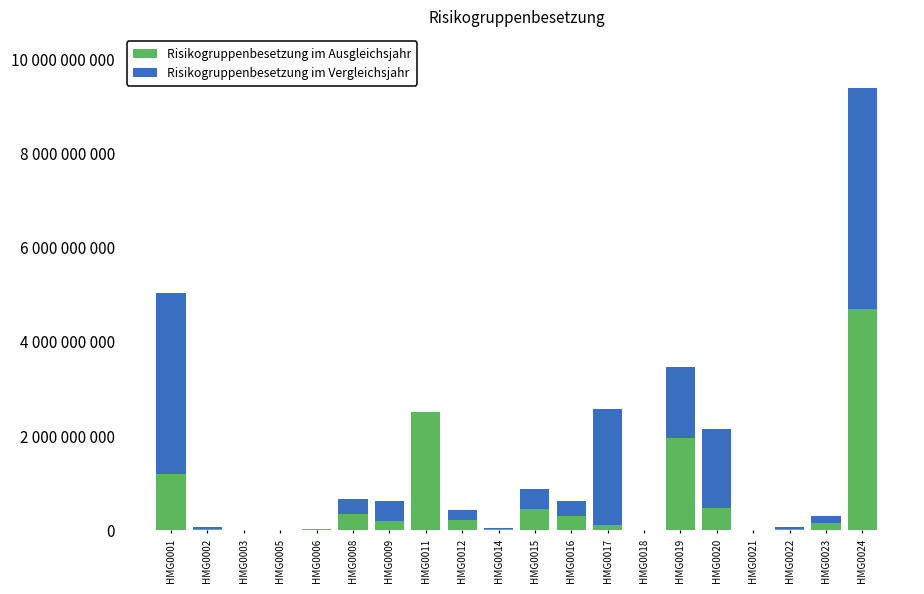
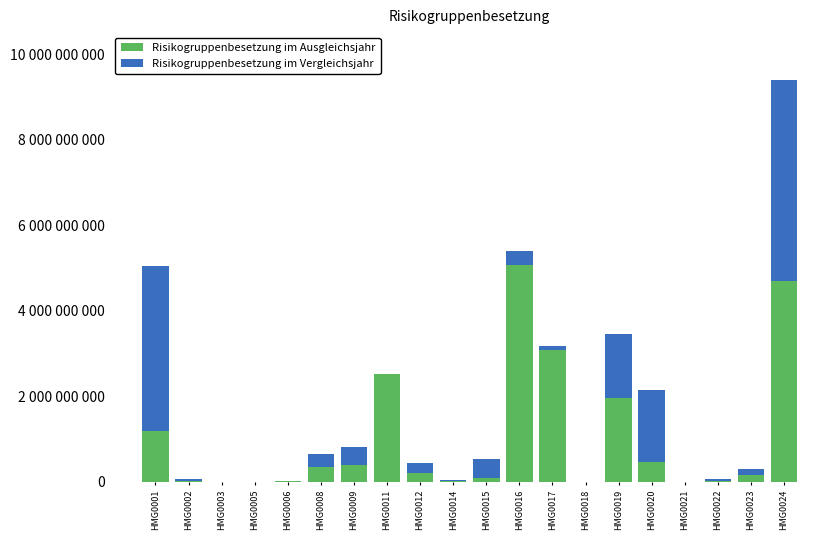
Risikogruppenbesetzung im Ausgleichsjahr, HMG0009: 200000000 -> 400000000
Risikogruppenbesetzung im Ausgleichsjahr, HMG0015: 400000000 -> 100000000
Risikogruppenbesetzung im Ausgleichsjahr, HMG0016: 300000000 -> 5100000000
Risikogruppenbesetzung im Ausgleichsjahr, HMG0017: 100000000 -> 3100000000
Risikogruppenbesetzung im Vergleichsjahr, HMG0017: 2500000000 -> 100000000
